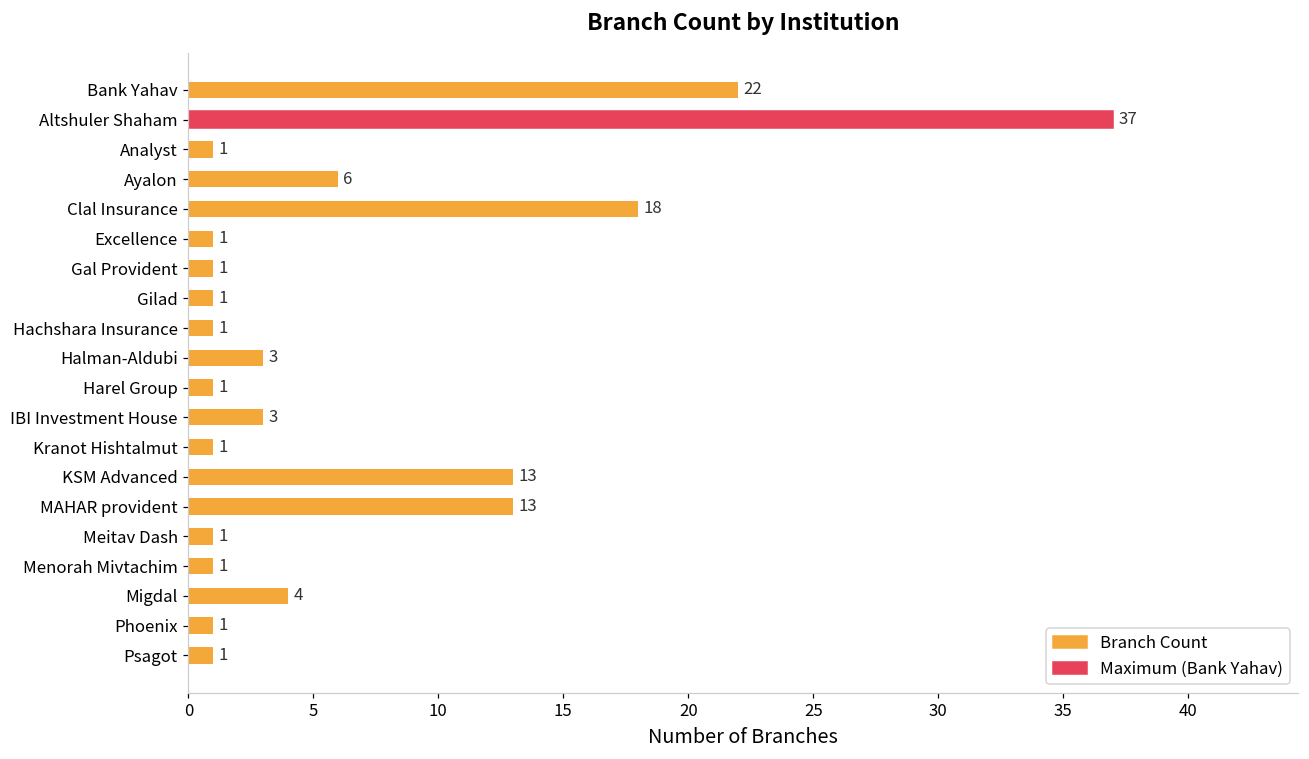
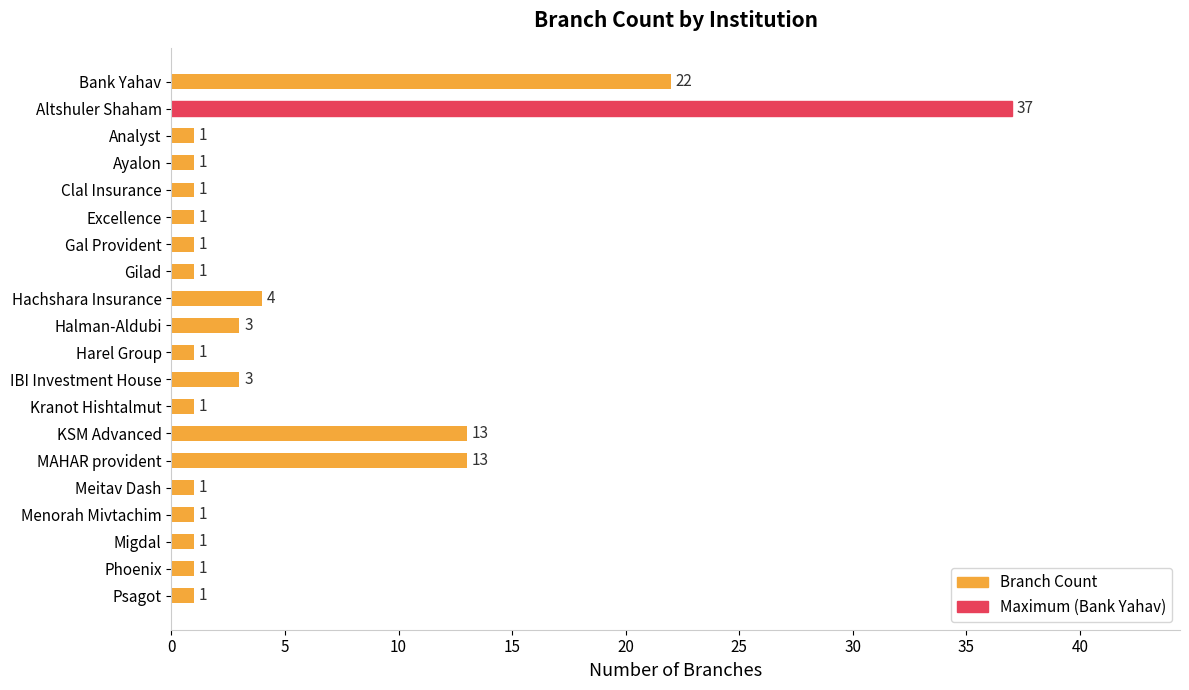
Ayalon: 6 -> 1
Clal Insurance: 18 -> 1
Hachshara Insurance: 1 -> 4
Migdal: 4 -> 1
